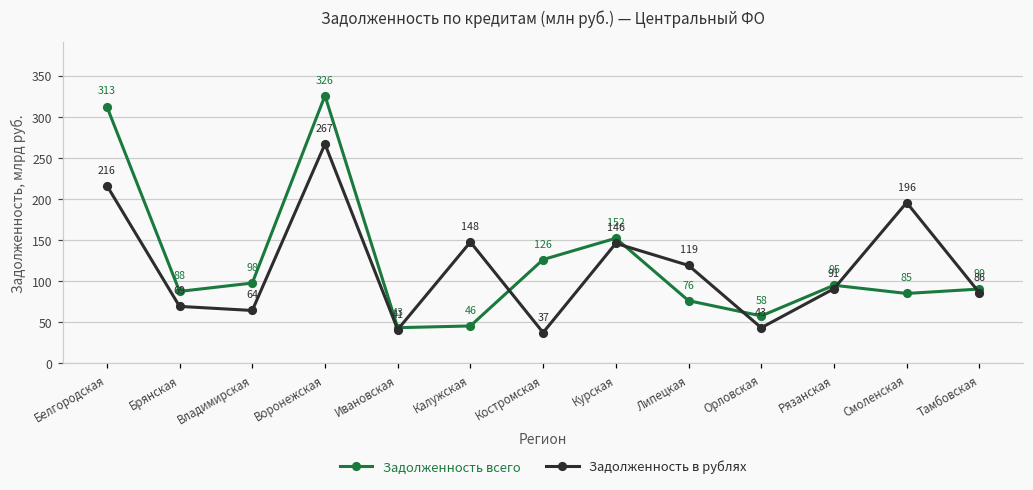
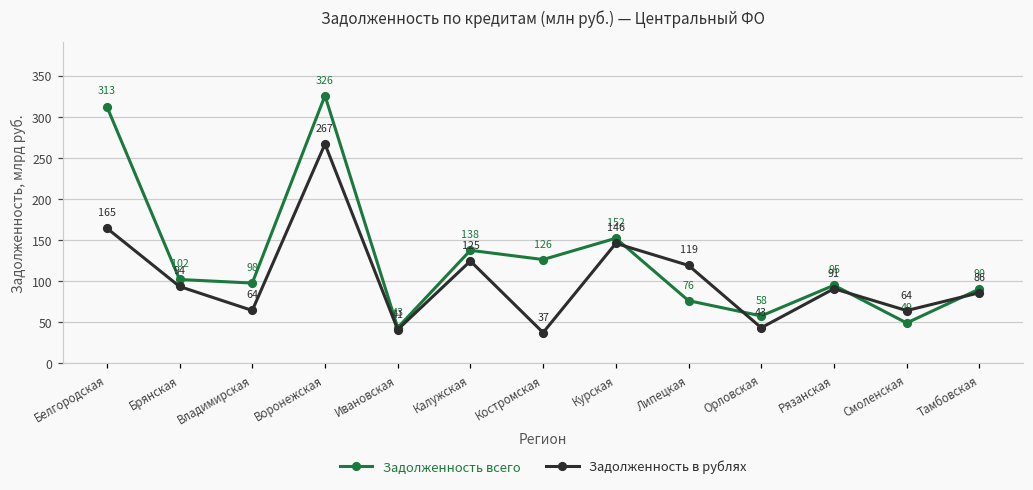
Задолженность в рублях, Белгородская: 216 -> 165
Задолженность всего, Брянская: 88 -> 102
Задолженность в рублях, Брянская: 69 -> 94
Задолженность всего, Калужская: 46 -> 138
Задолженность в рублях, Калужская: 148 -> 125
Задолженность всего, Смоленская: 85 -> 49
Задолженность в рублях, Смоленская: 196 -> 64
